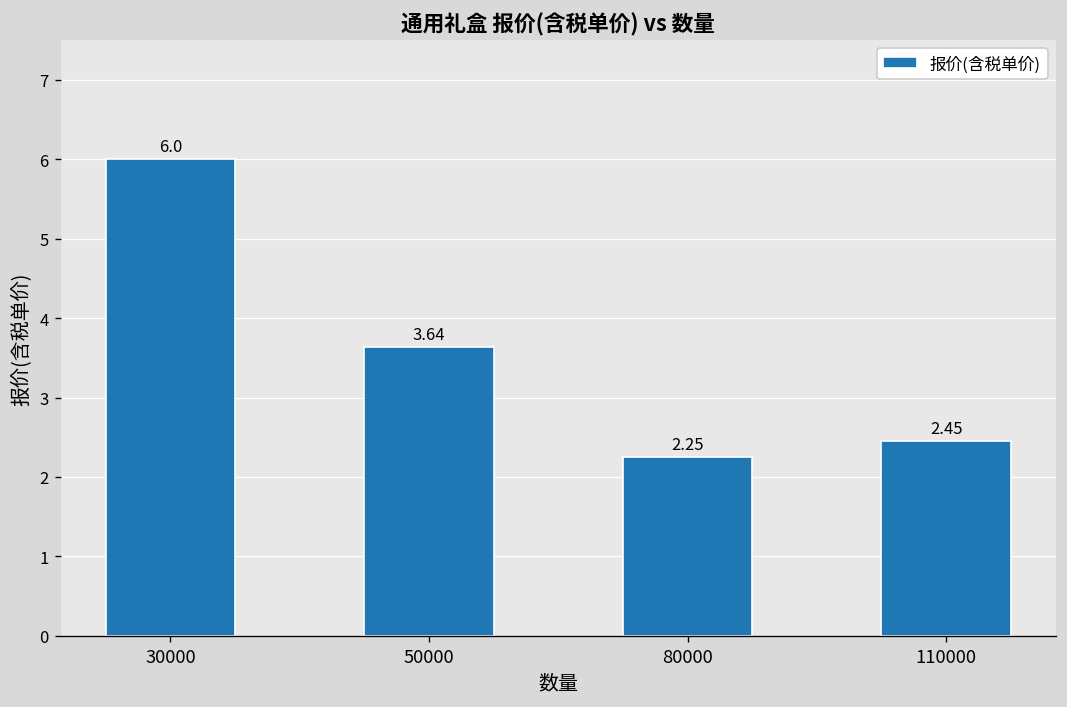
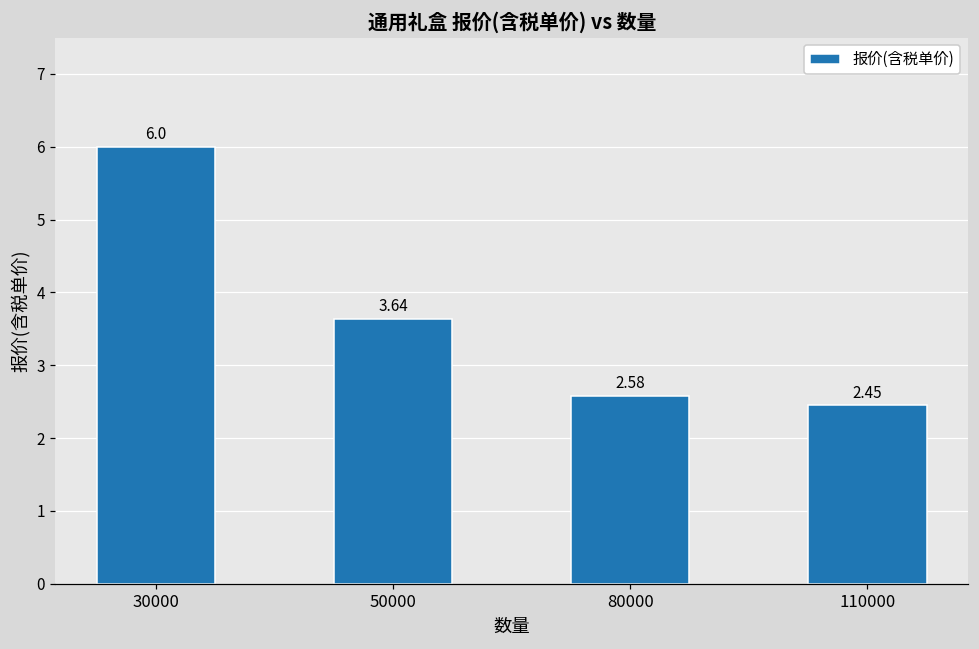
80000: 2.25 -> 2.58
